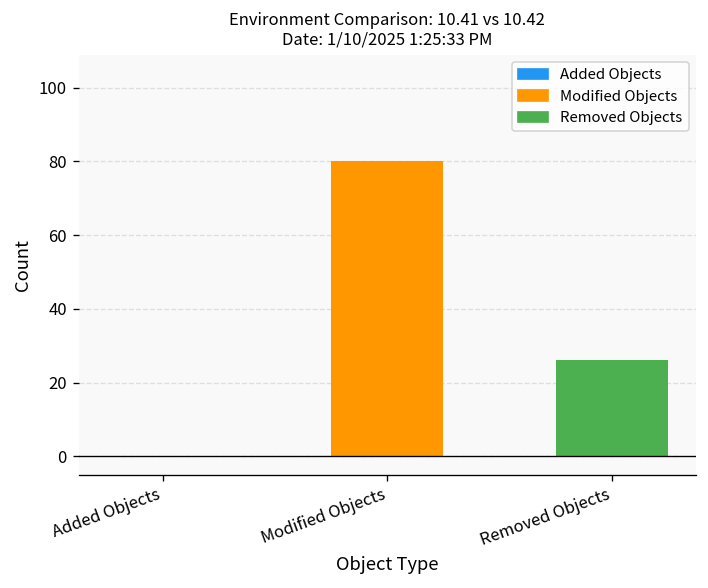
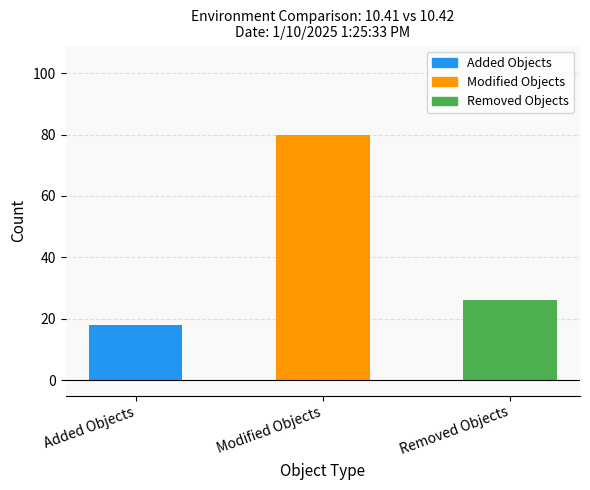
Added Objects: 0 -> 18
